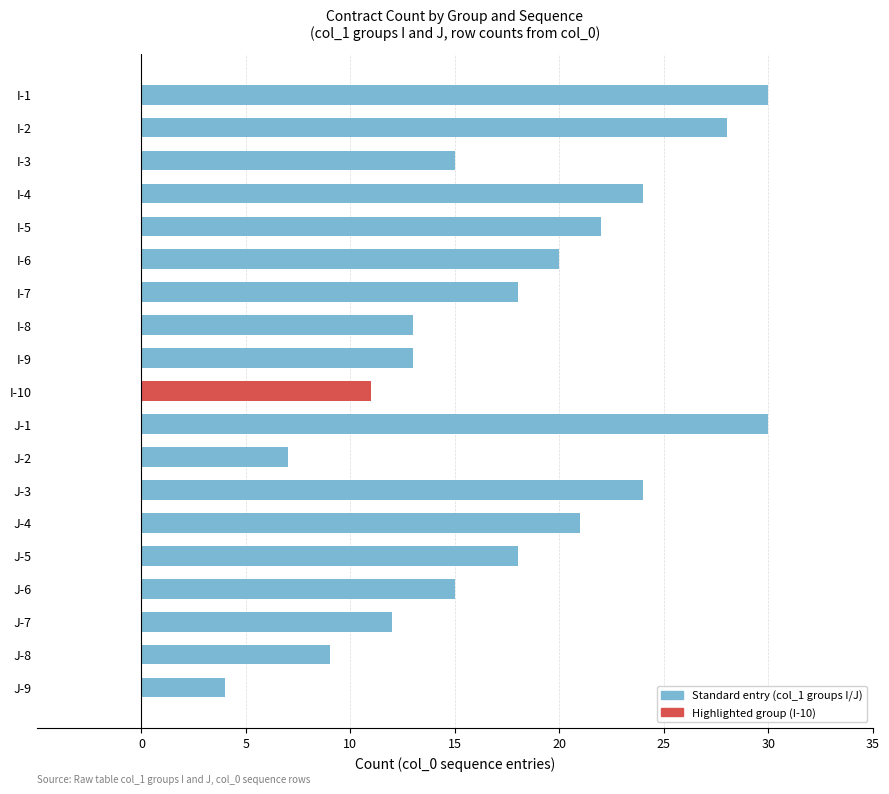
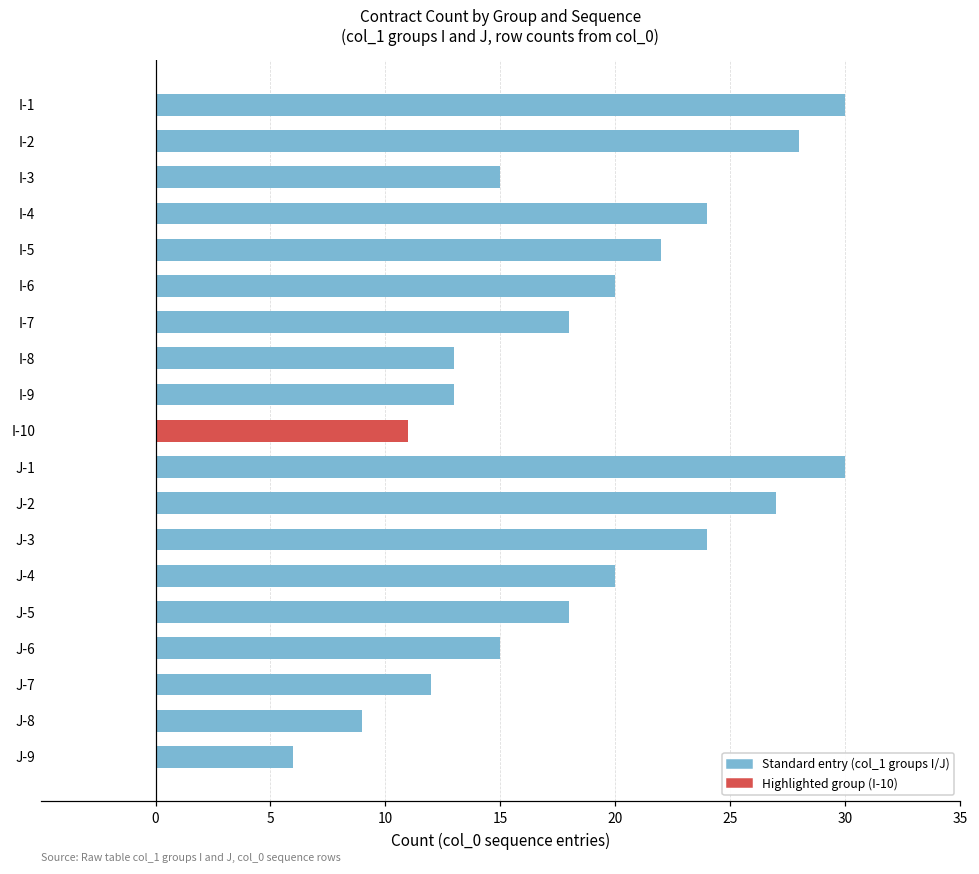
J-2: 7 -> 27
J-4: 21 -> 20
J-9: 4 -> 6
